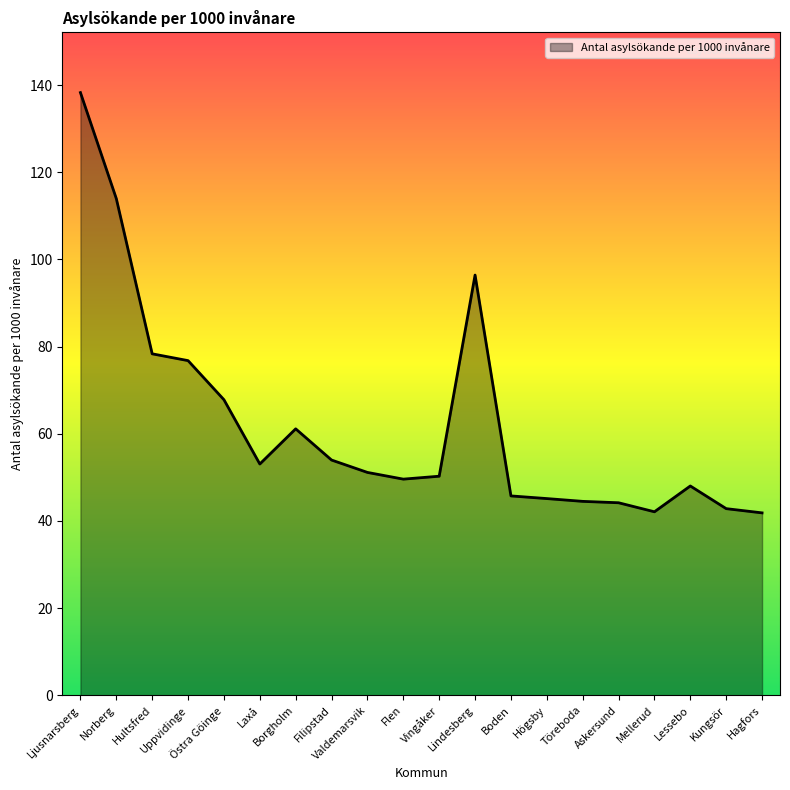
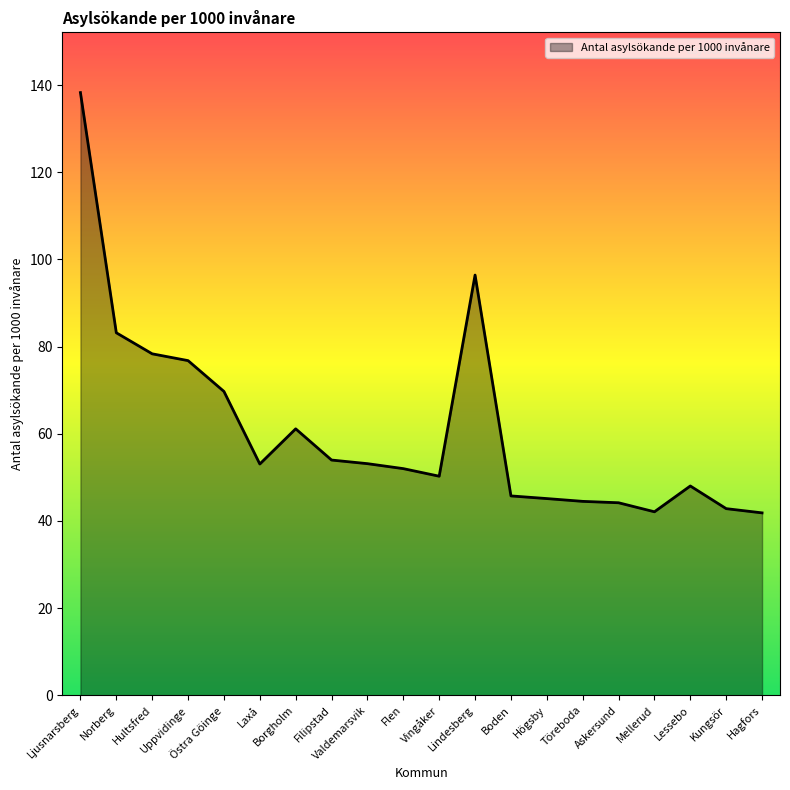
Norberg: 114 -> 83
Östra Göinge: 68 -> 70
Valdemarsvik: 51 -> 53
Flen: 50 -> 52
